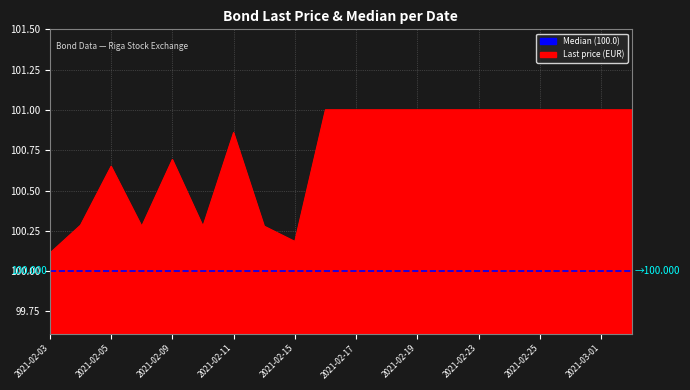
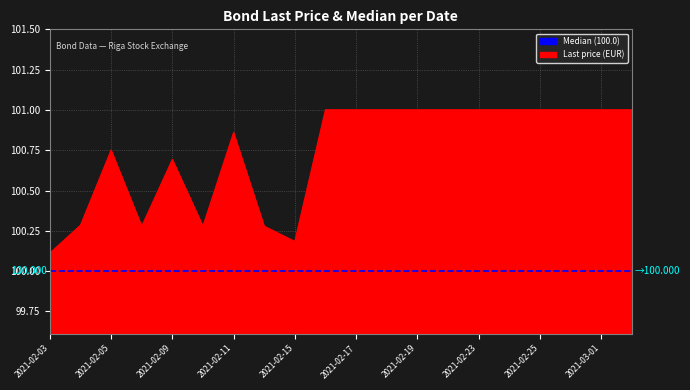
2021-02-05: 100.65 -> 100.75
